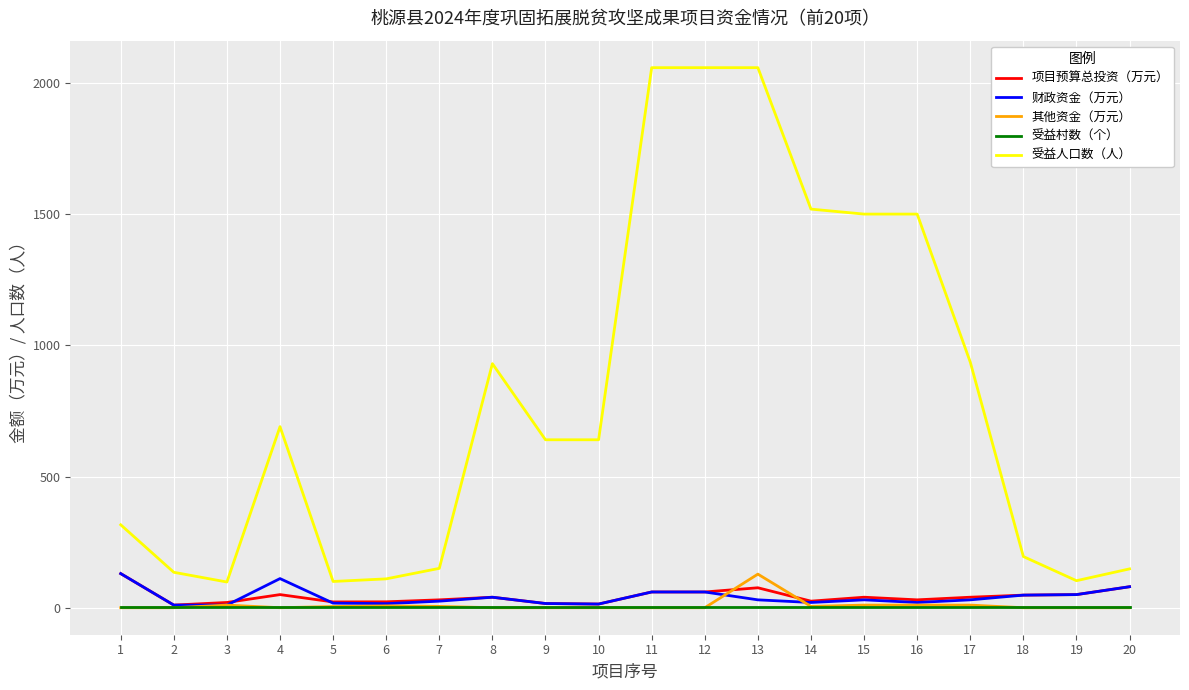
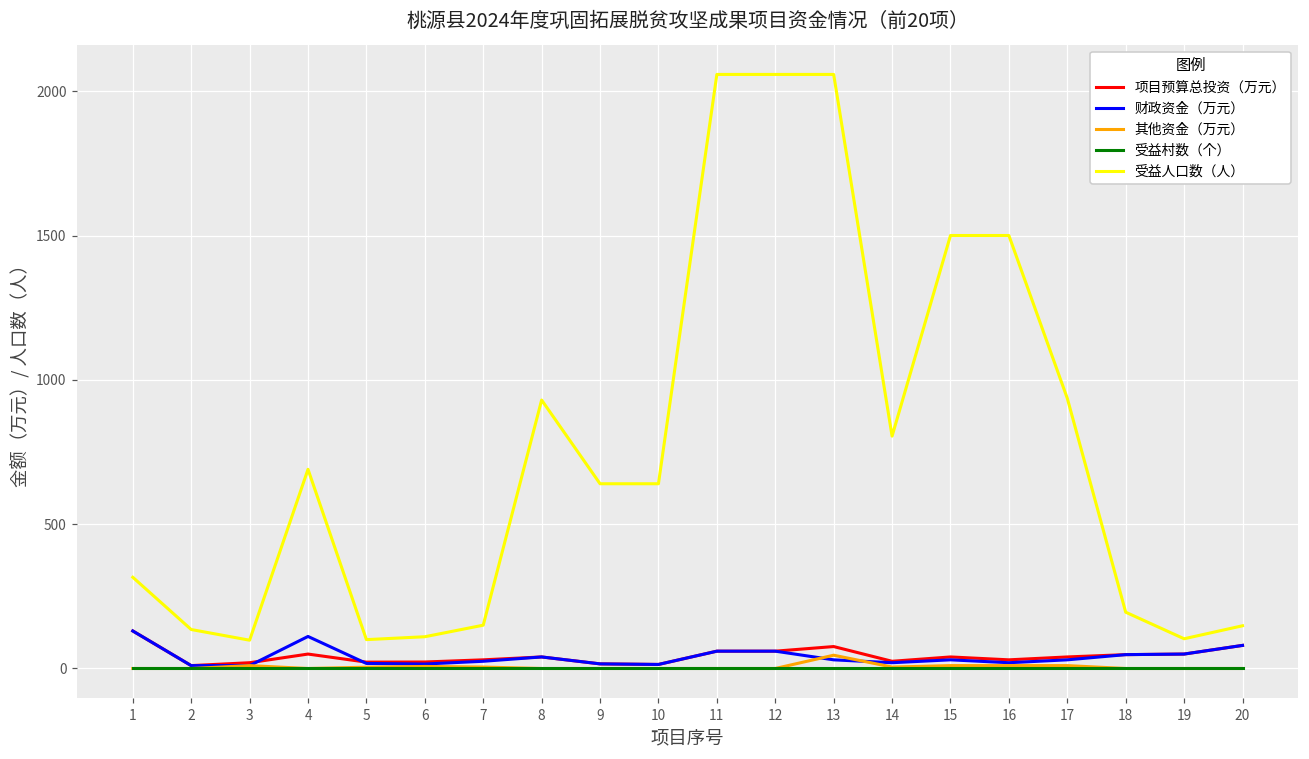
其他资金（万元）, 13: 130 -> 50
受益人口数（人）, 14: 1520 -> 810
